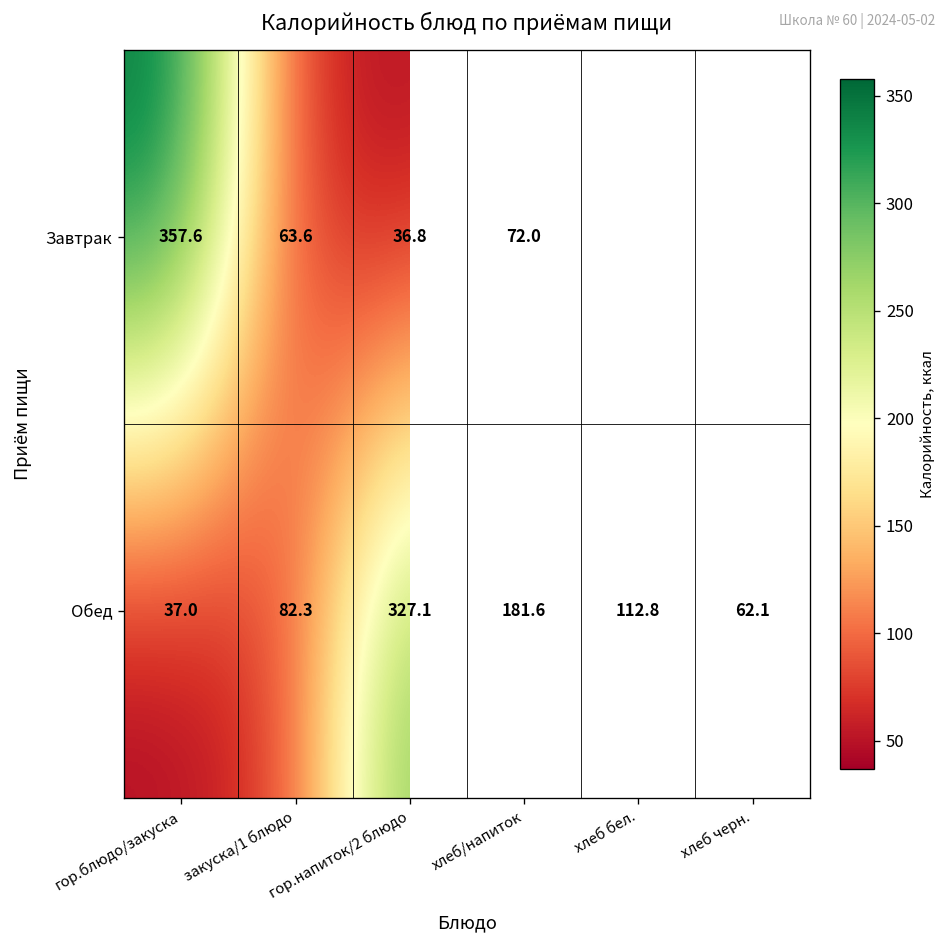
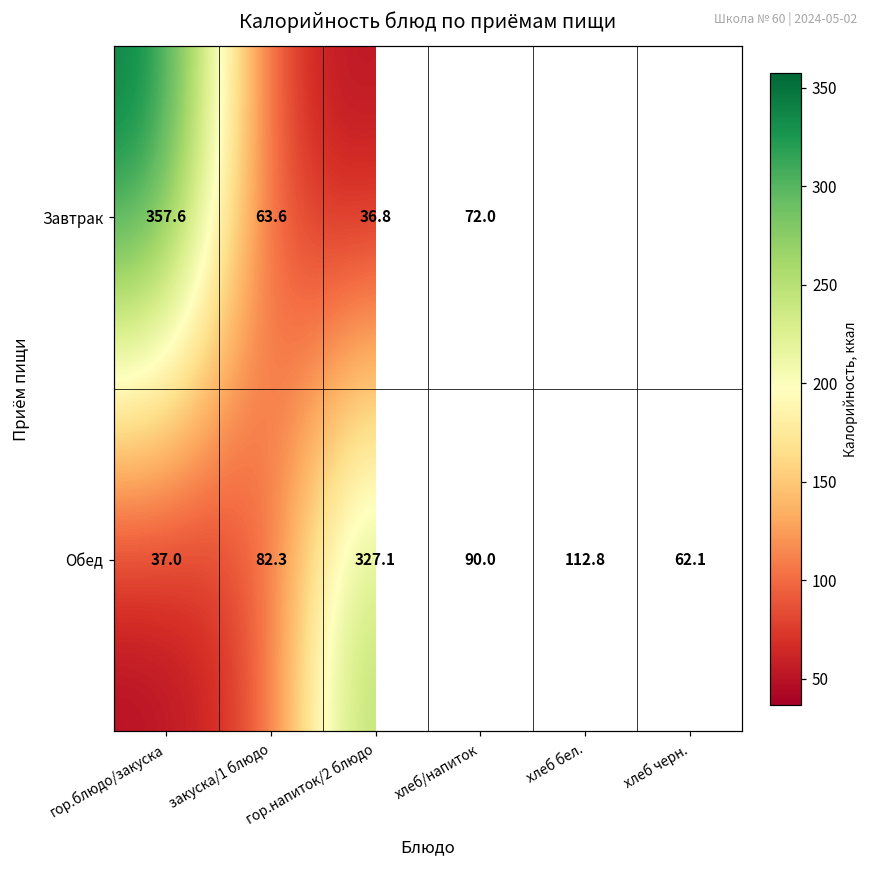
Обед, хлеб/напиток: 181.6 -> 90.0
